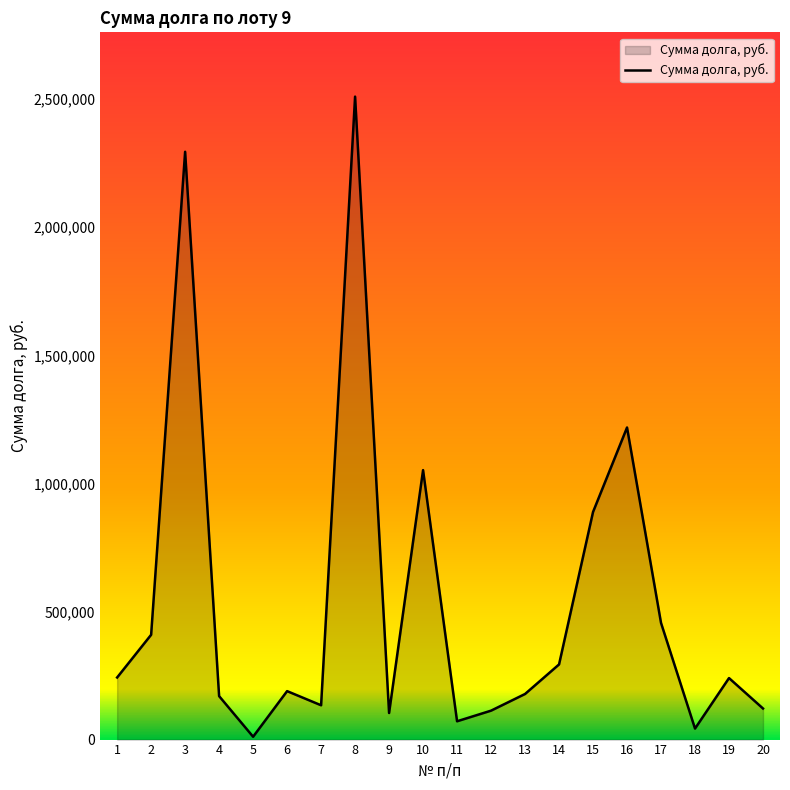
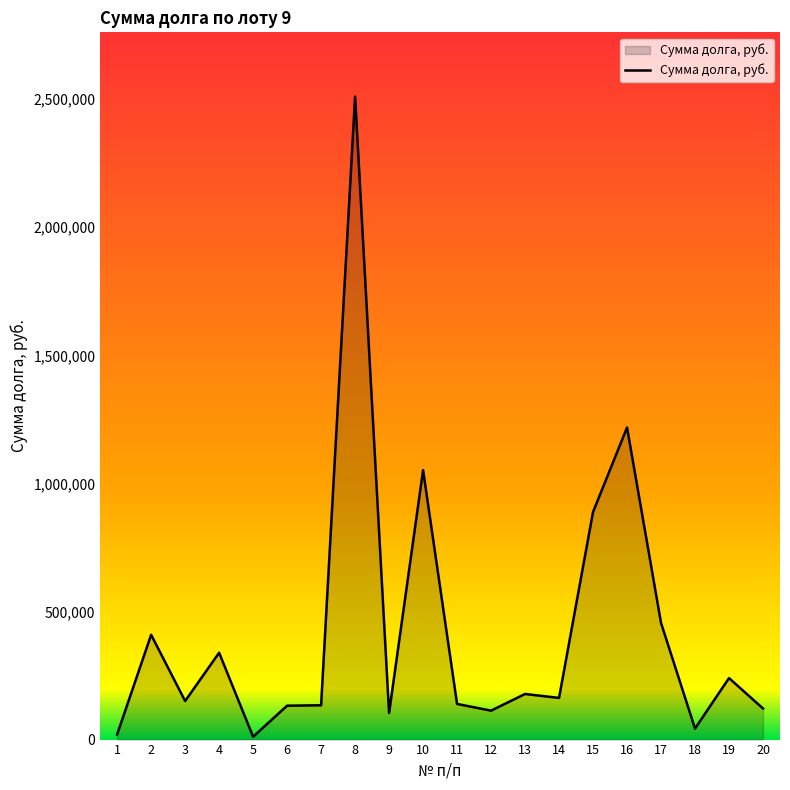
1: 240,000 -> 20,000
3: 2,290,000 -> 150,000
4: 170,000 -> 340,000
6: 190,000 -> 130,000
11: 70,000 -> 140,000
14: 290,000 -> 160,000
